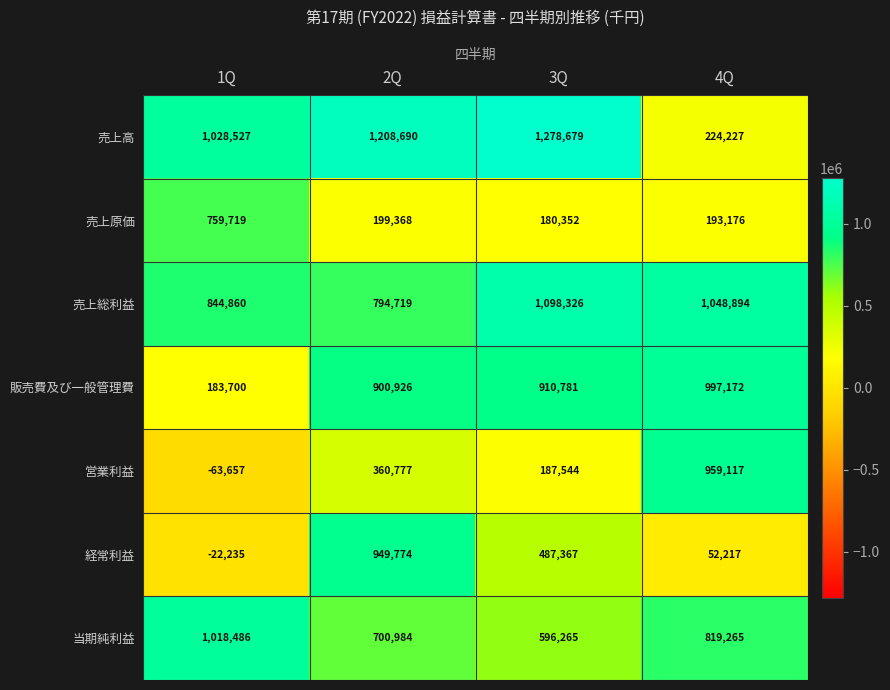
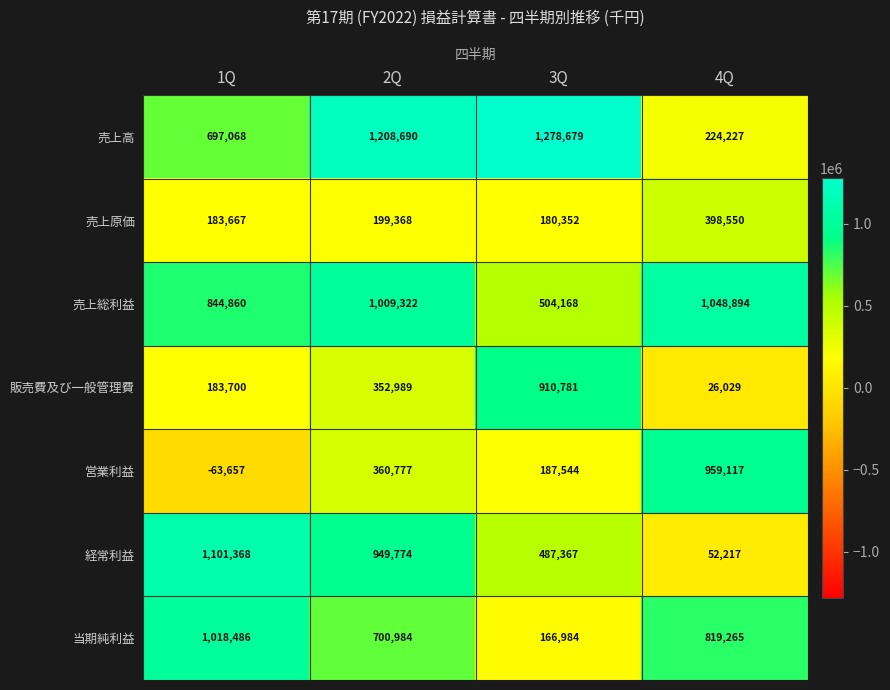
売上高, 1Q: 1,028,527 -> 697,068
売上原価, 1Q: 759,719 -> 183,667
売上原価, 4Q: 193,176 -> 398,550
売上総利益, 2Q: 794,719 -> 1,009,322
売上総利益, 3Q: 1,098,326 -> 504,168
販売費及び一般管理費, 2Q: 900,926 -> 352,989
販売費及び一般管理費, 4Q: 997,172 -> 26,029
経常利益, 1Q: -22,235 -> 1,101,368
当期純利益, 3Q: 596,265 -> 166,984
